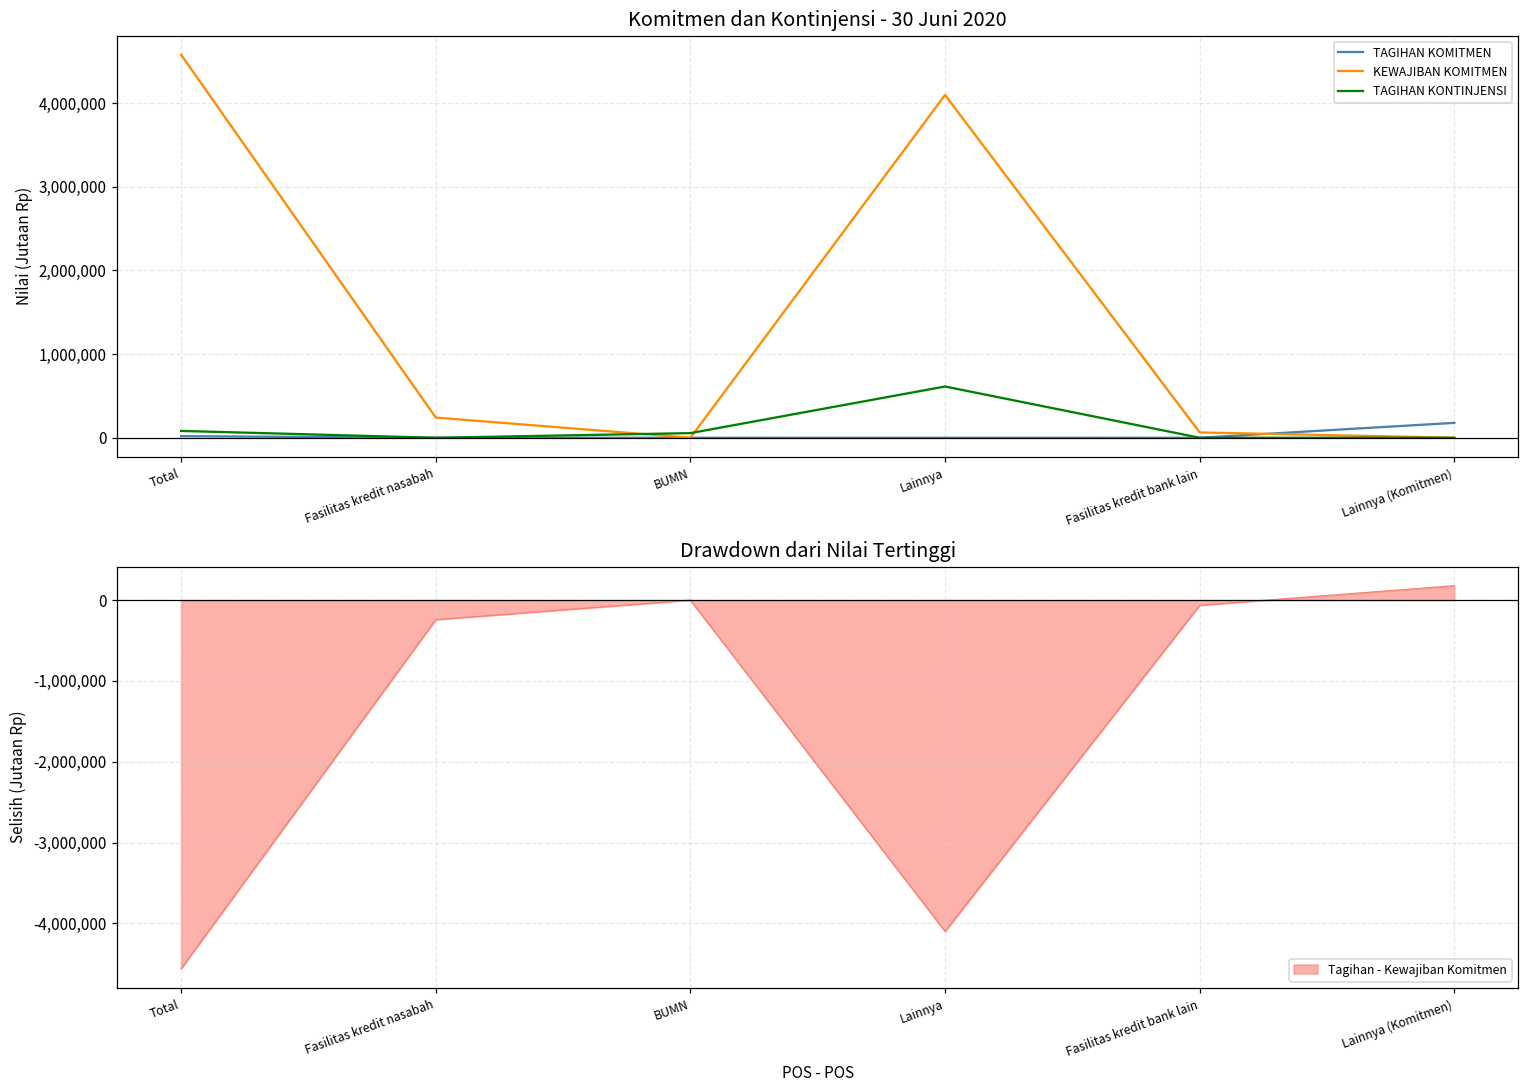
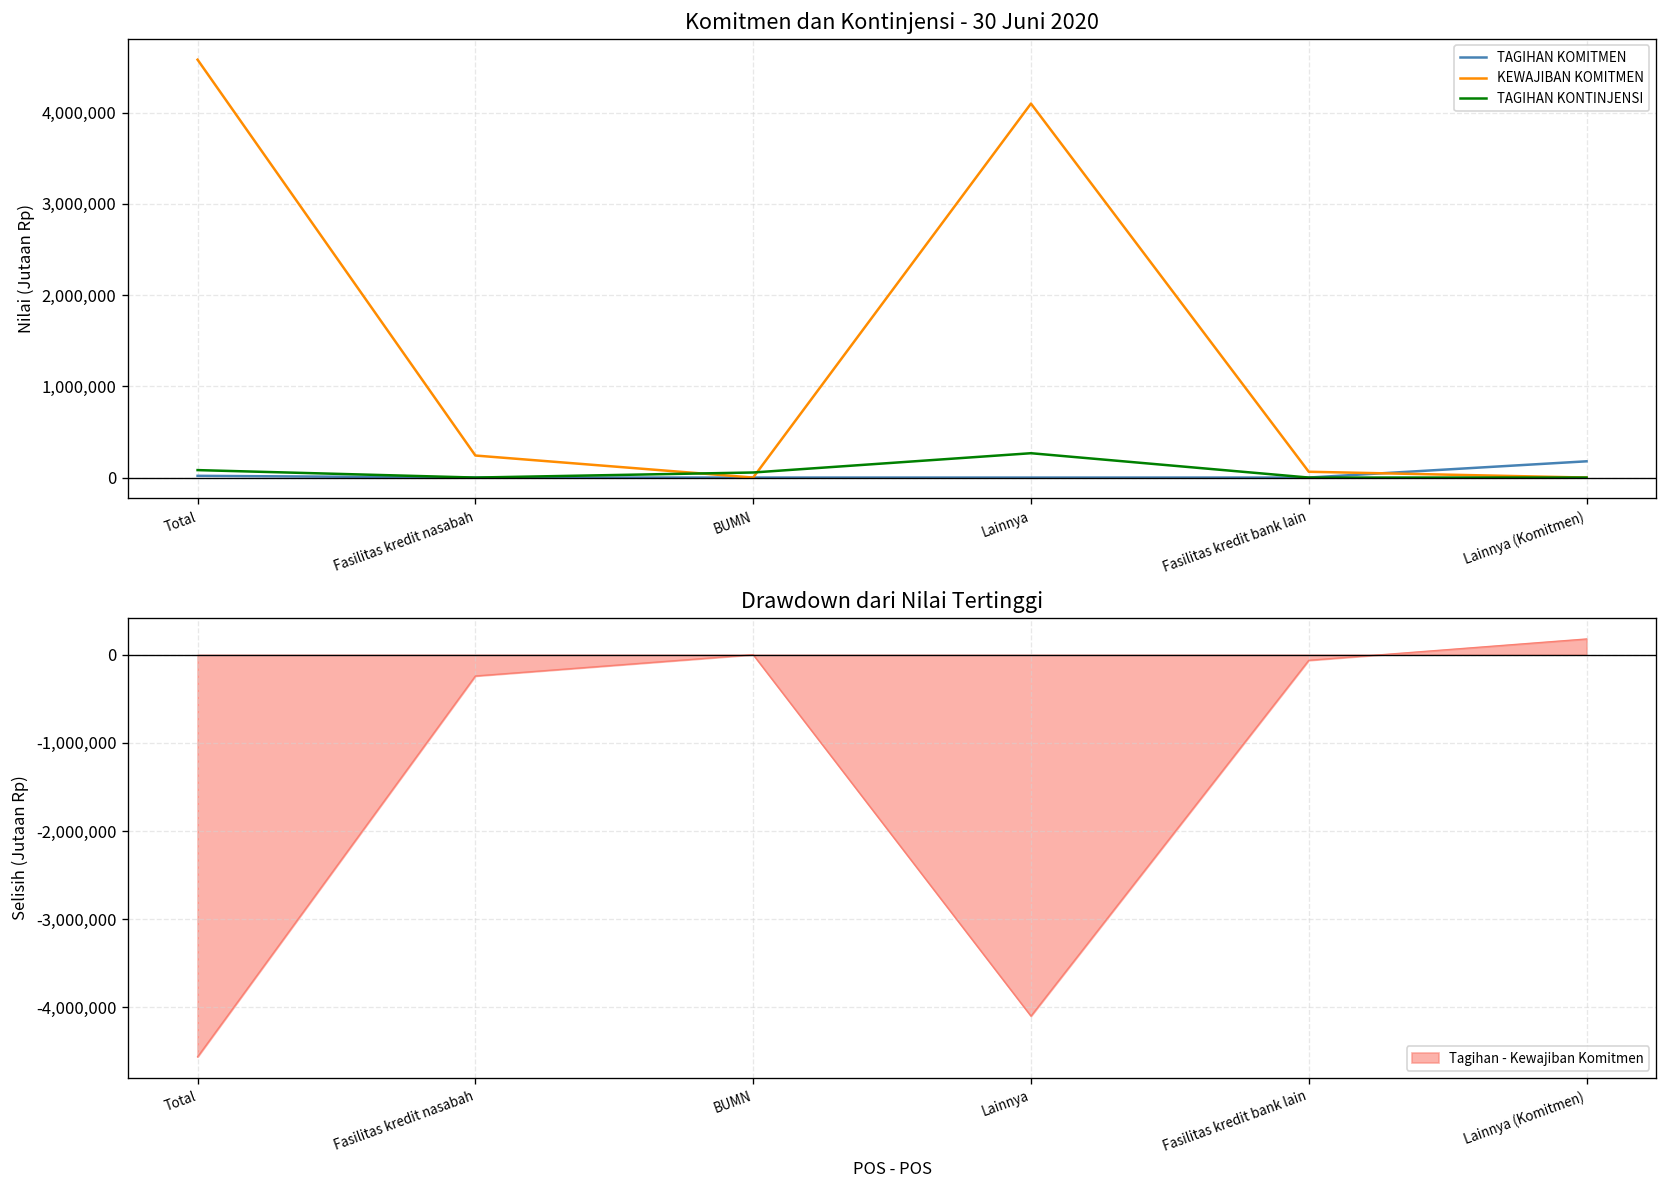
Komitmen dan Kontinjensi - 30 Juni 2020, TAGIHAN KONTINJENSI, Lainnya: 600,000 -> 300,000
